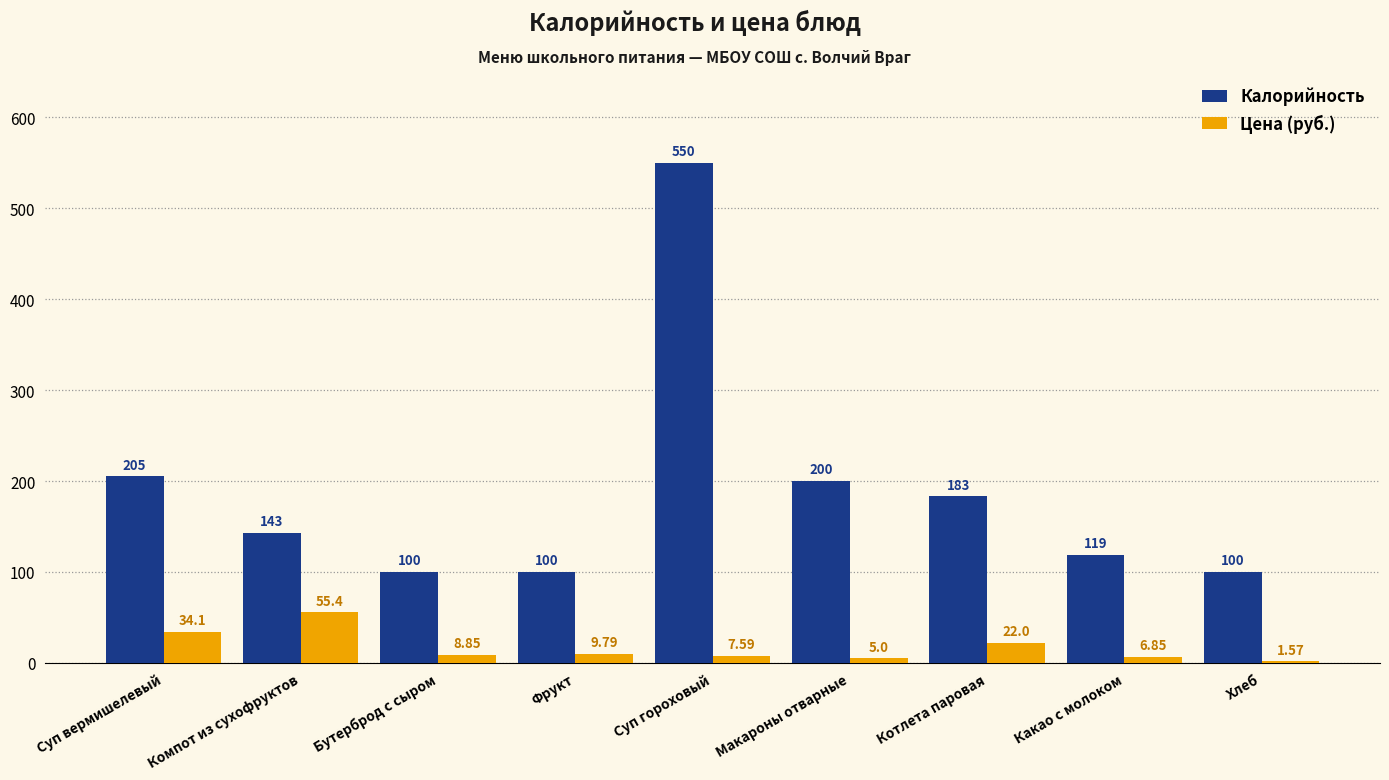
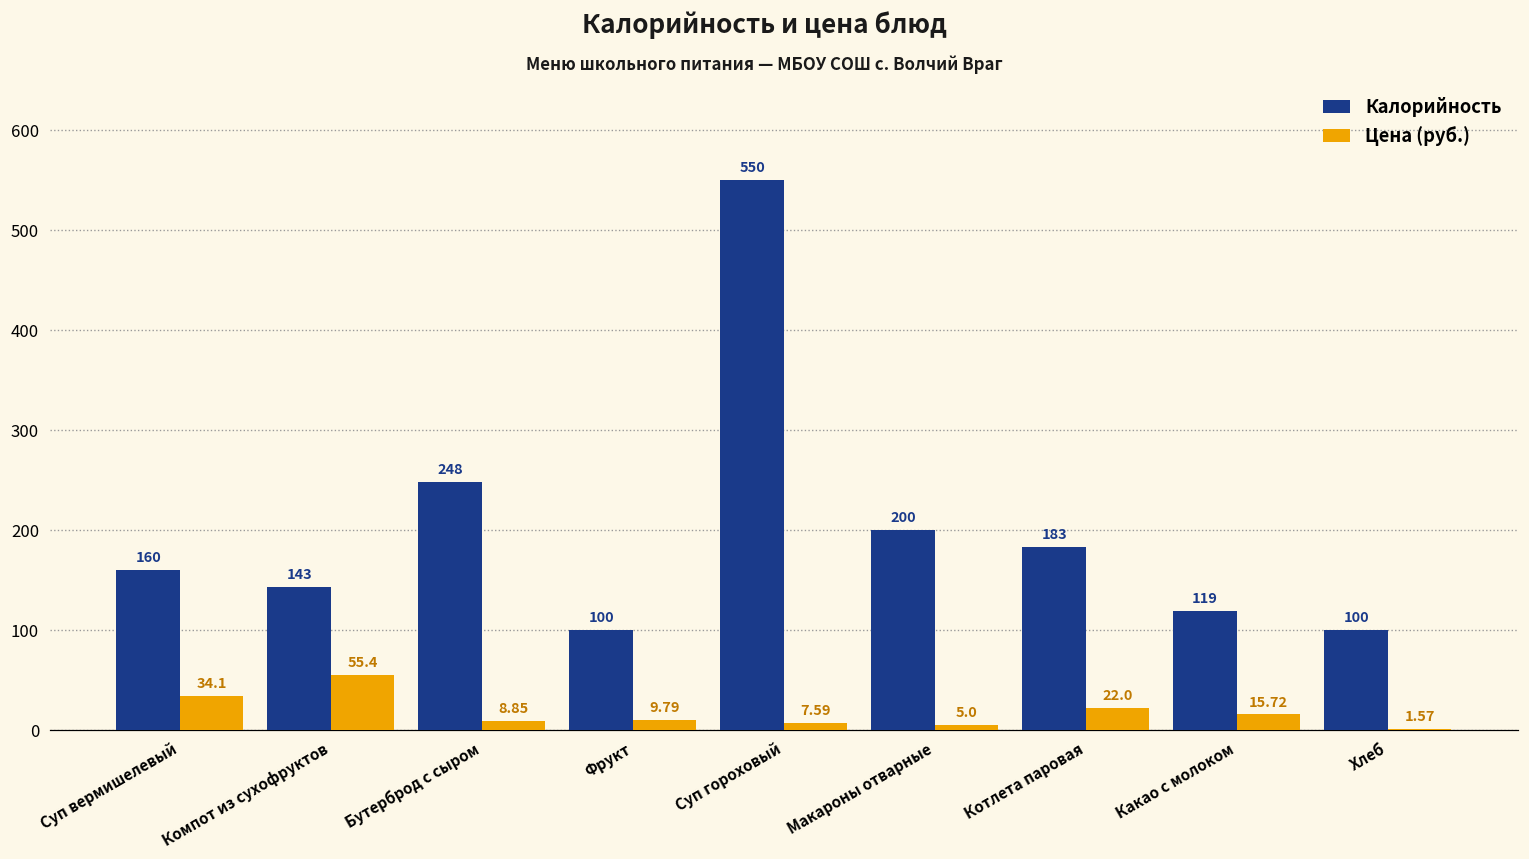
Калорийность, Суп вермишелевый: 205 -> 160
Калорийность, Бутерброд с сыром: 100 -> 248
Цена (руб.), Какао с молоком: 6.85 -> 15.72
